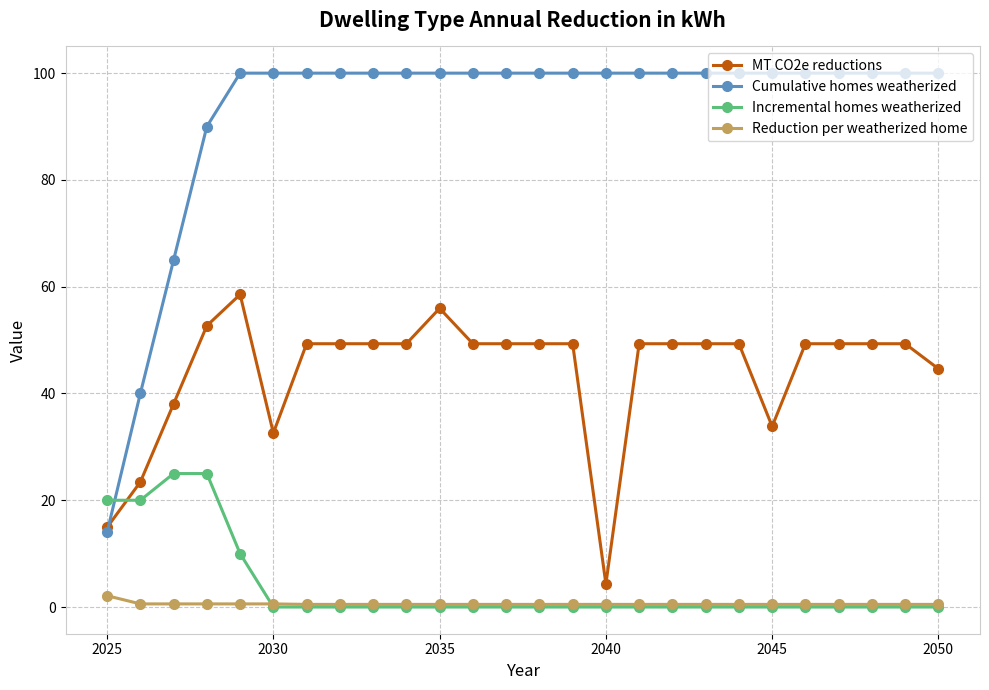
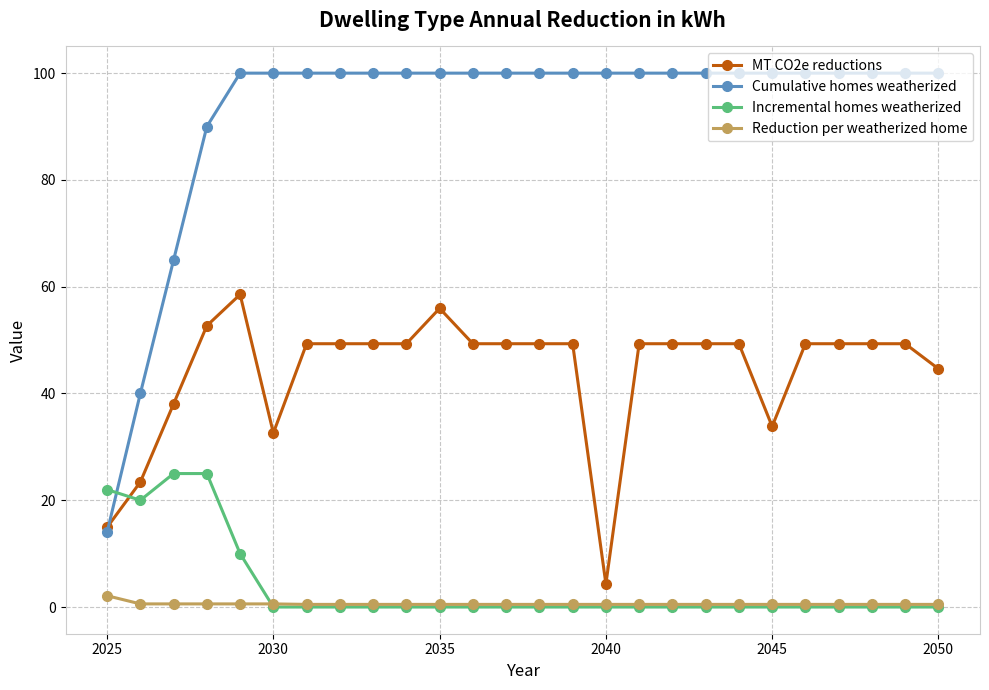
Incremental homes weatherized, 2025: 20 -> 22
